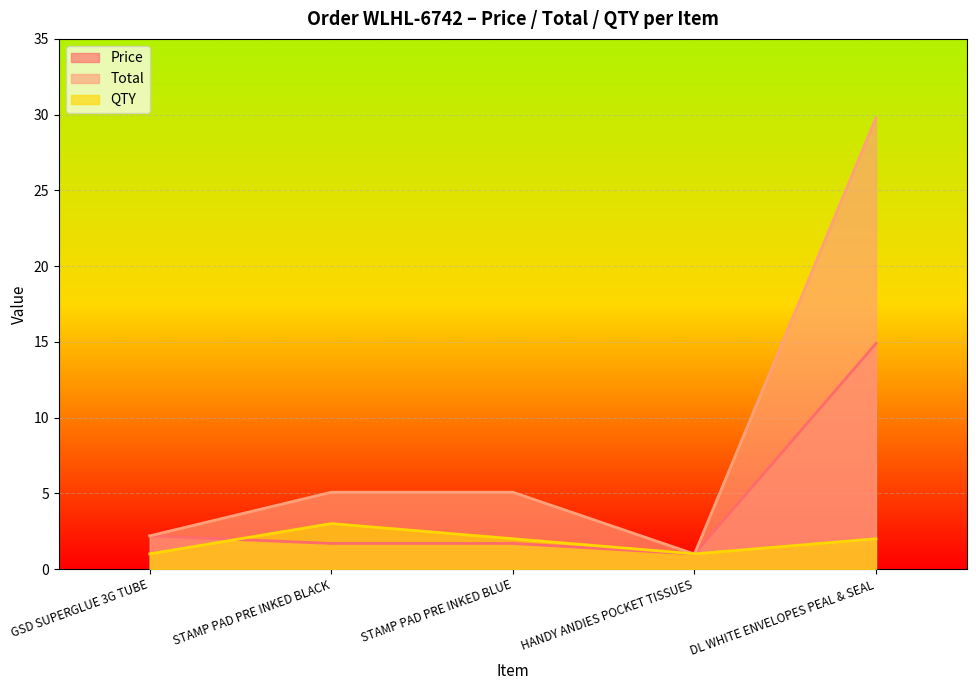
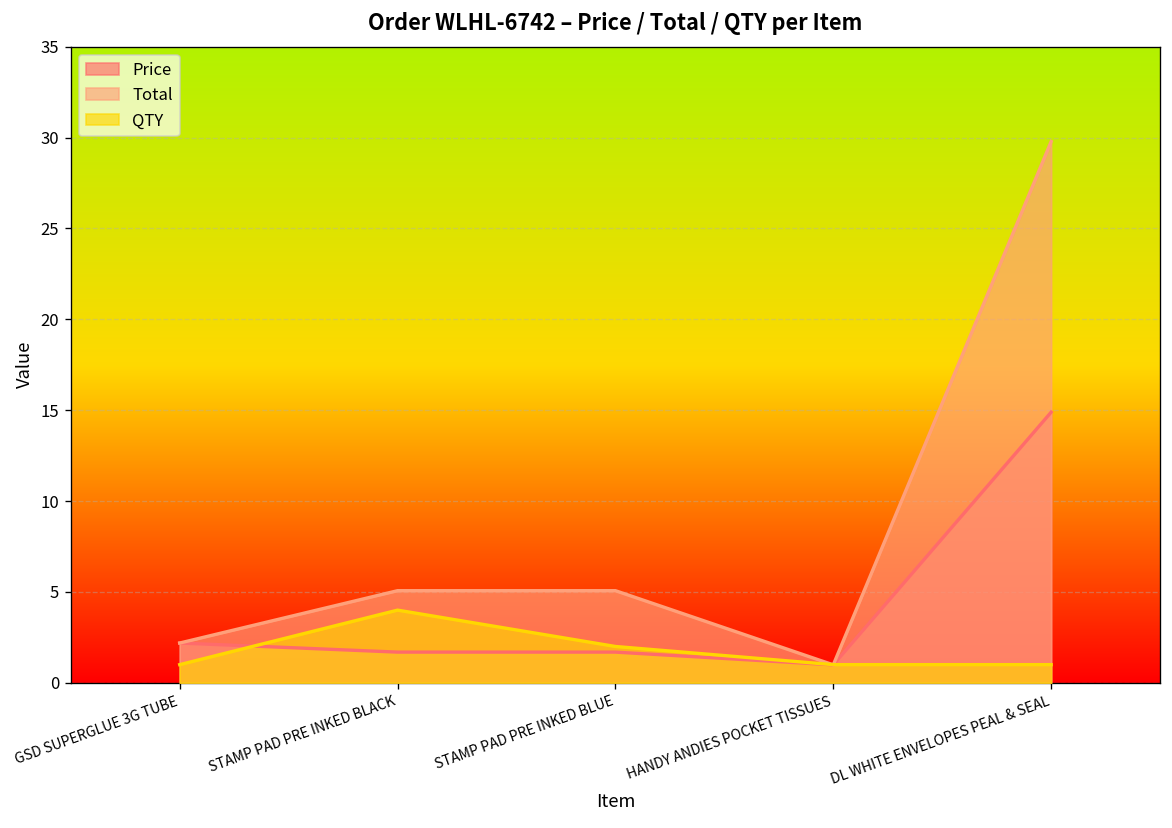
QTY, STAMP PAD PRE INKED BLACK: 3 -> 4
QTY, DL WHITE ENVELOPES PEAL & SEAL: 2 -> 1
